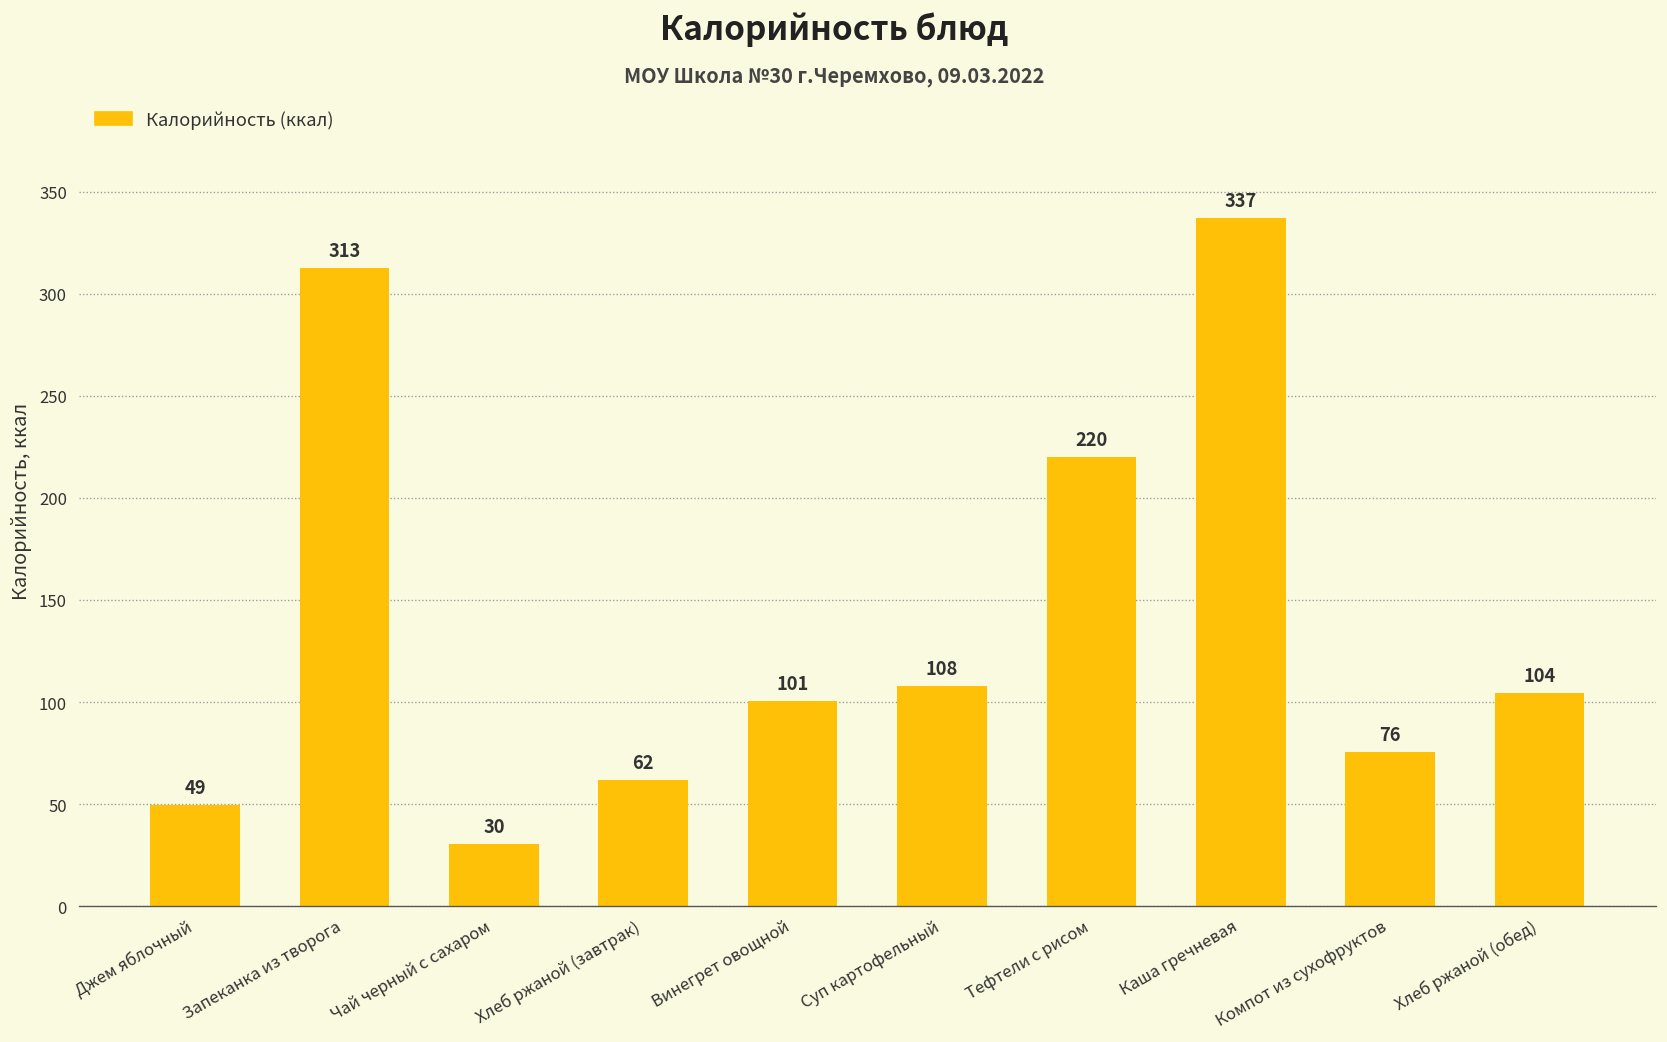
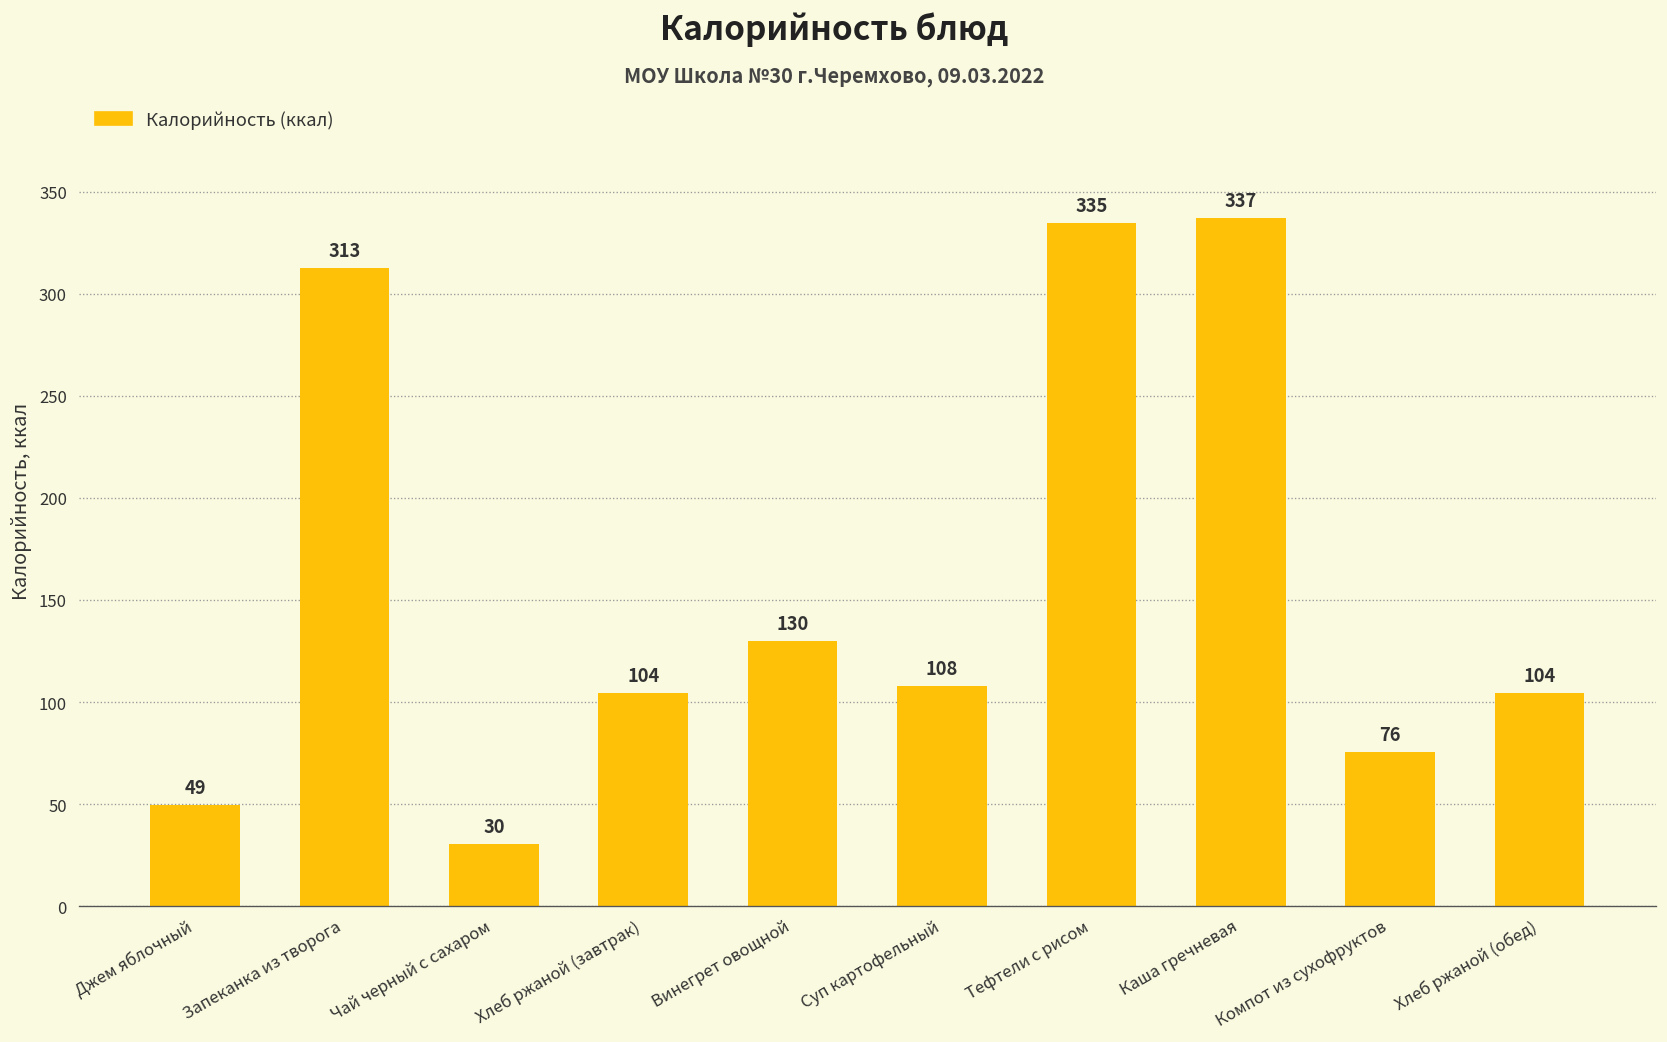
Хлеб ржаной (завтрак): 62 -> 104
Винегрет овощной: 101 -> 130
Тефтели с рисом: 220 -> 335
